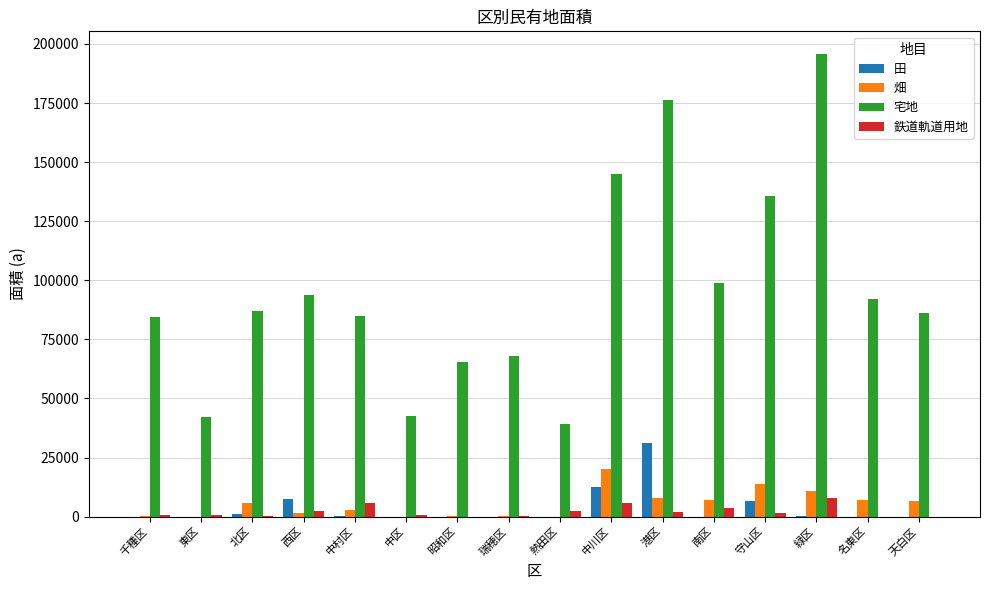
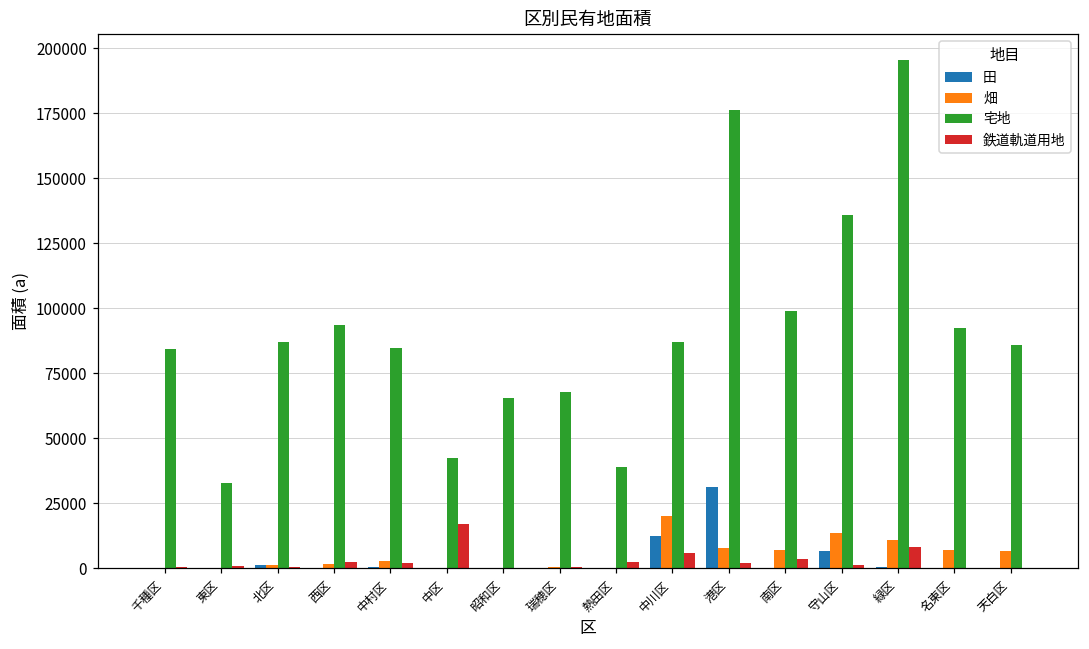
宅地, 東区: 42000 -> 33000
畑, 北区: 6000 -> 1000
田, 西区: 7000 -> 0
鉄道軌道用地, 中村区: 6000 -> 2000
鉄道軌道用地, 中区: 1000 -> 17000
宅地, 中川区: 145000 -> 87000
